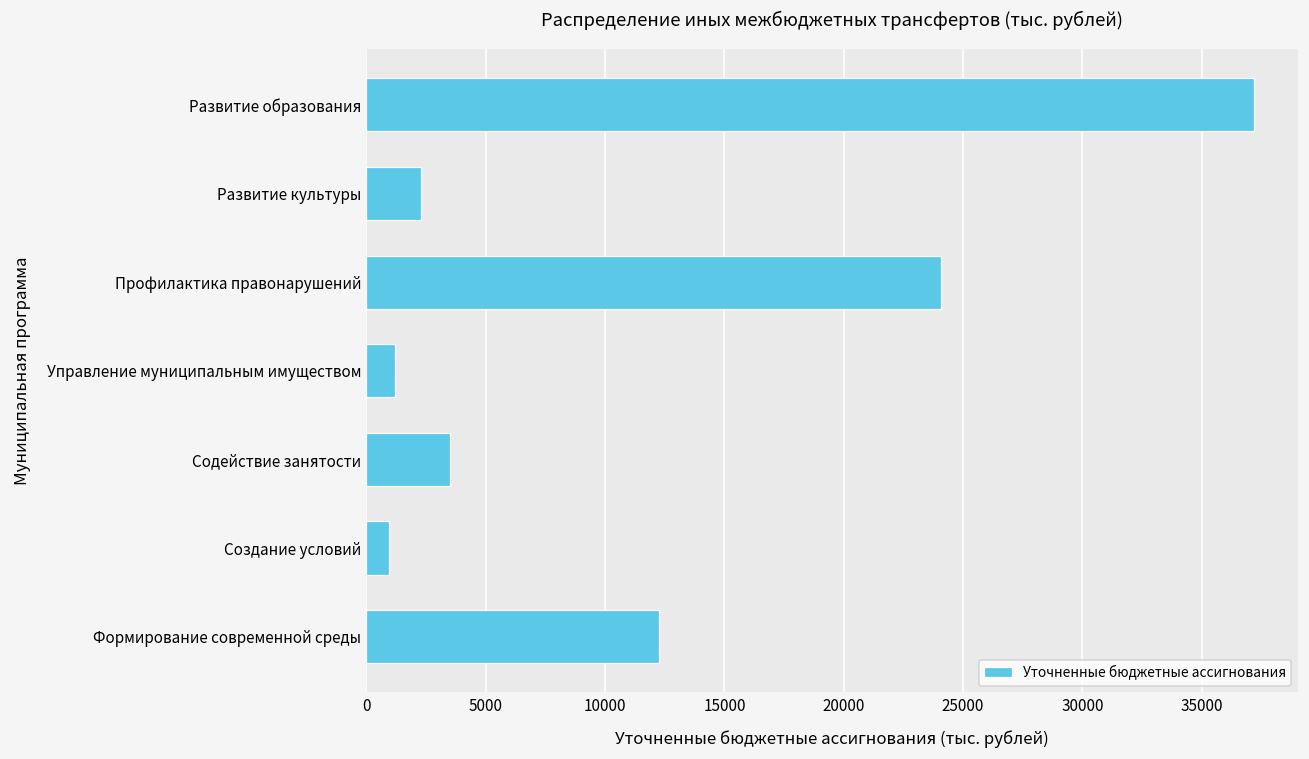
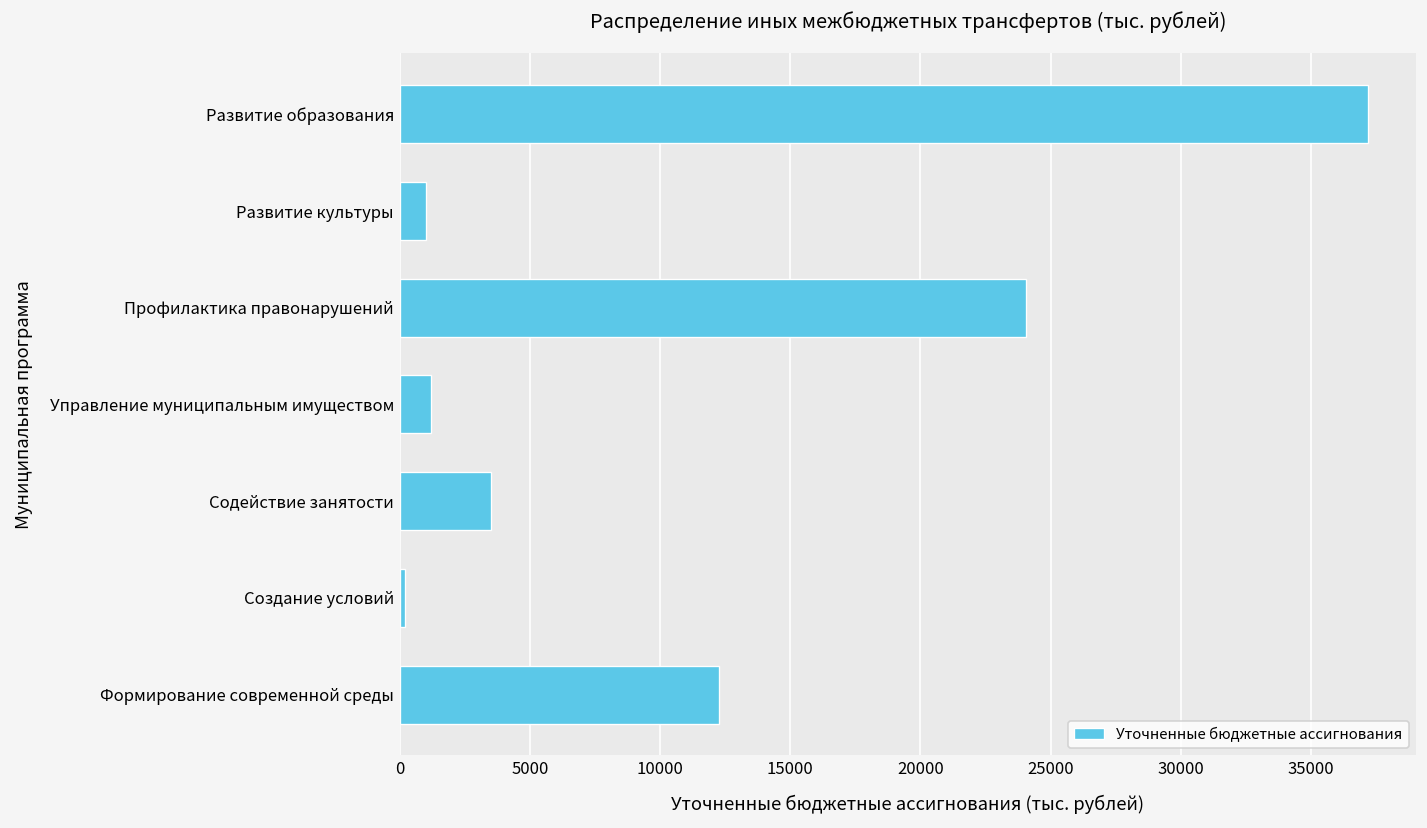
Развитие культуры: 2300 -> 1000
Создание условий: 900 -> 200
